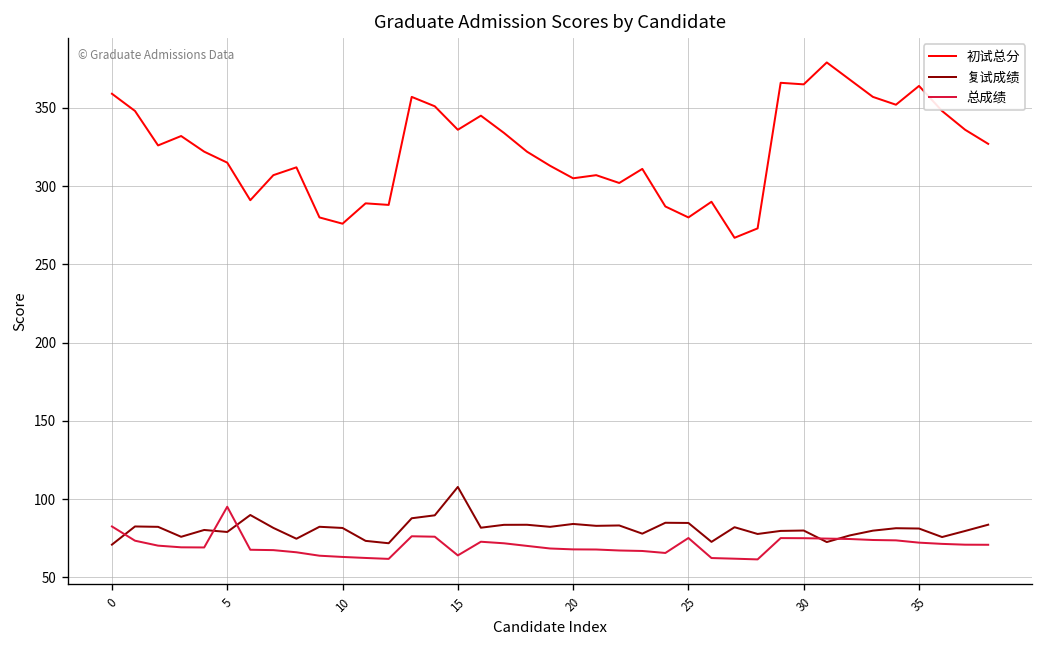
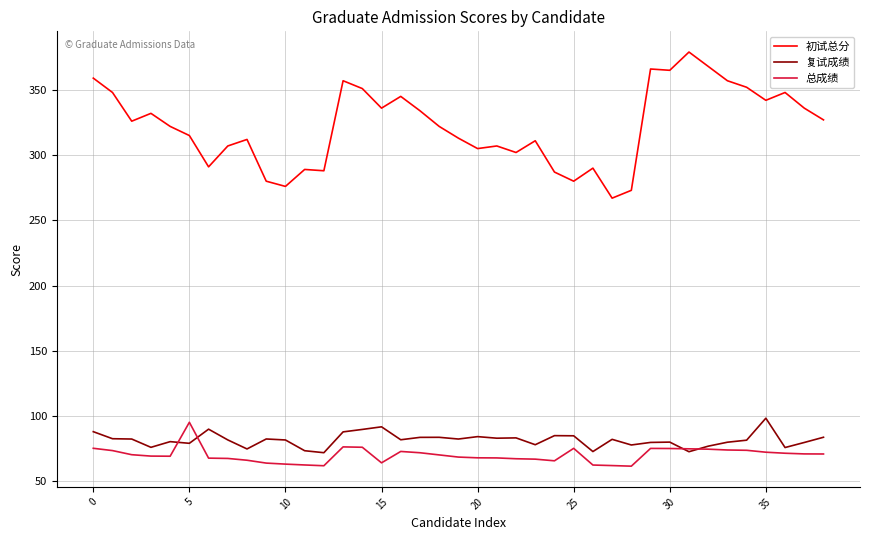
复试成绩, 0: 71 -> 88
总成绩, 0: 83 -> 75
复试成绩, 15: 108 -> 92
初试总分, 35: 364 -> 342
复试成绩, 35: 81 -> 98
